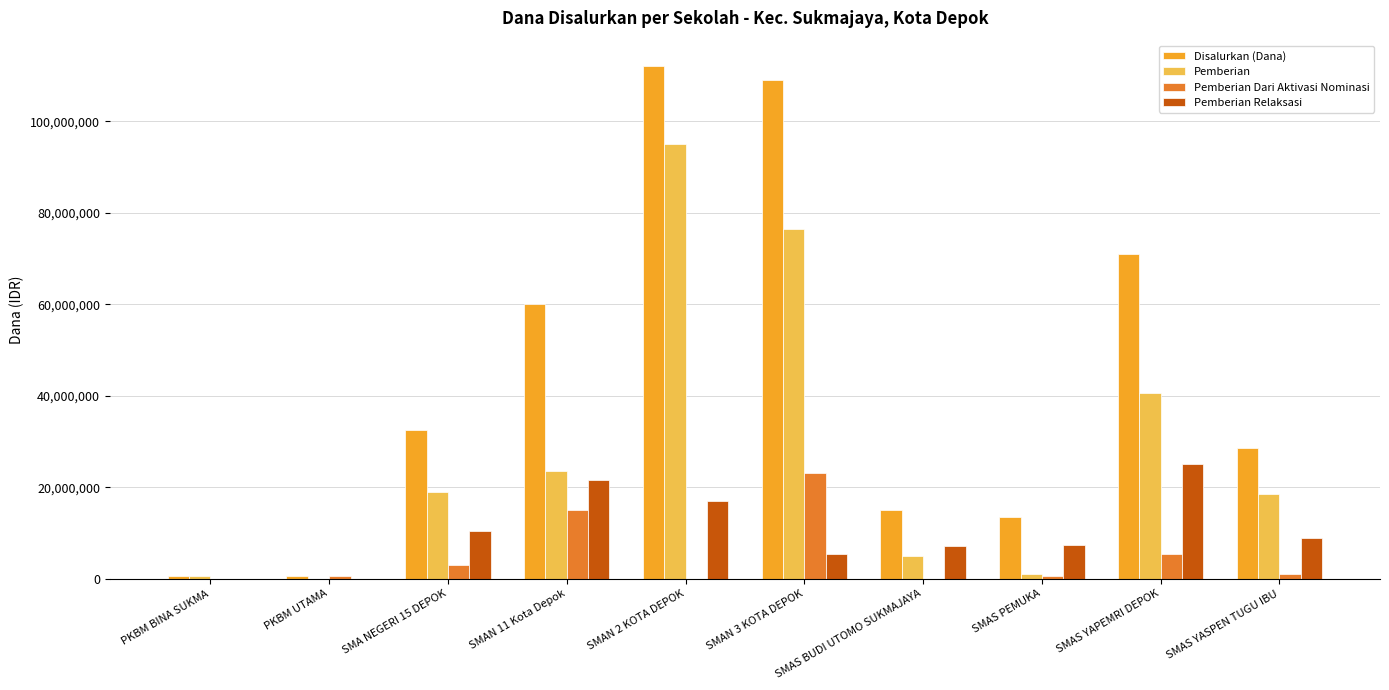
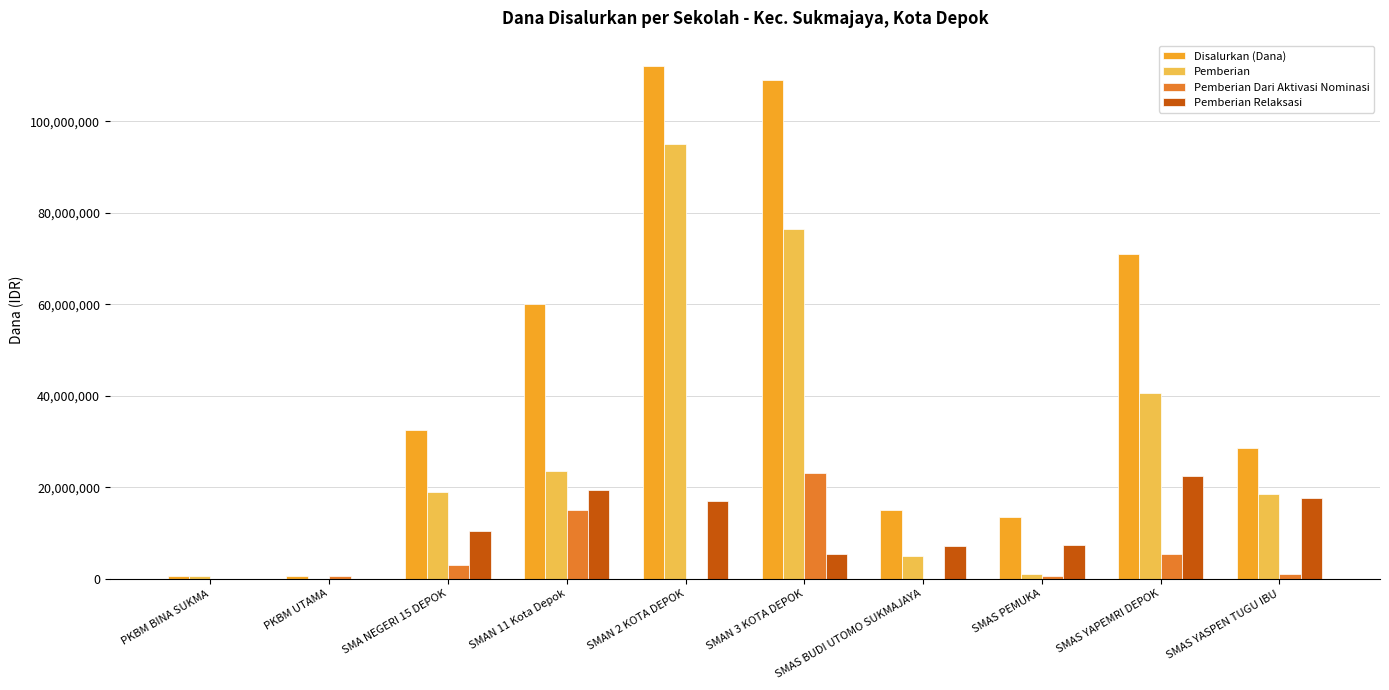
Pemberian Relaksasi, SMAN 11 Kota Depok: 22,000,000 -> 19,000,000
Pemberian Relaksasi, SMAS YAPEMRI DEPOK: 25,000,000 -> 23,000,000
Pemberian Relaksasi, SMAS YASPEN TUGU IBU: 9,000,000 -> 18,000,000
